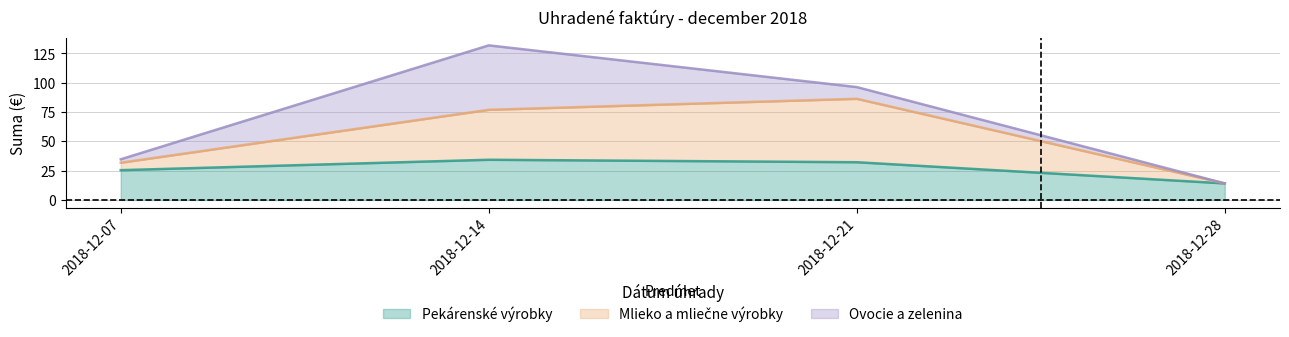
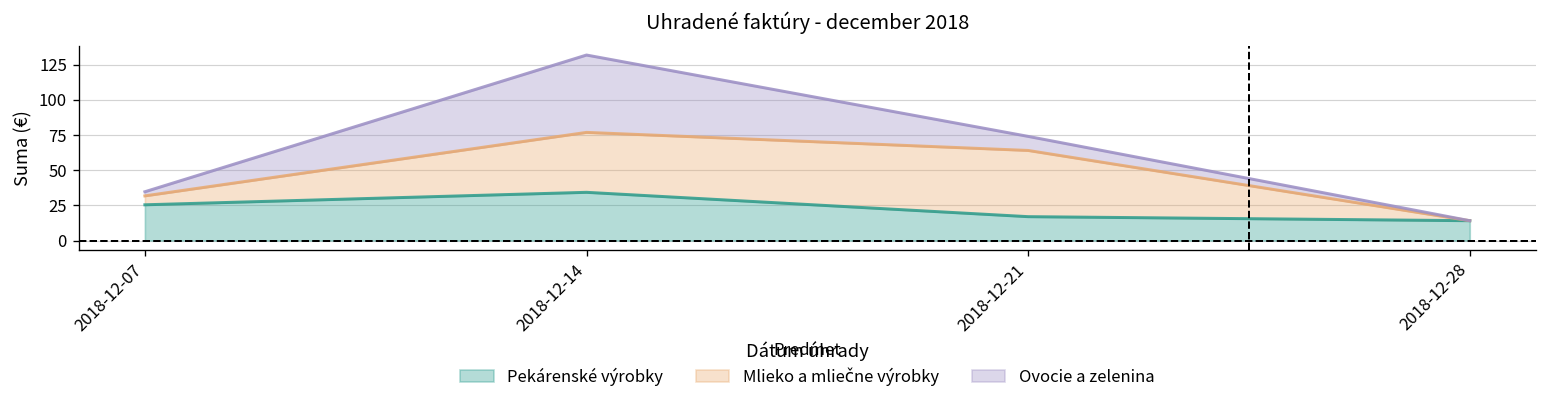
Pekárenské výrobky, 2018-12-21: 32 -> 17
Mlieko a mliečne výrobky, 2018-12-21: 54 -> 47
